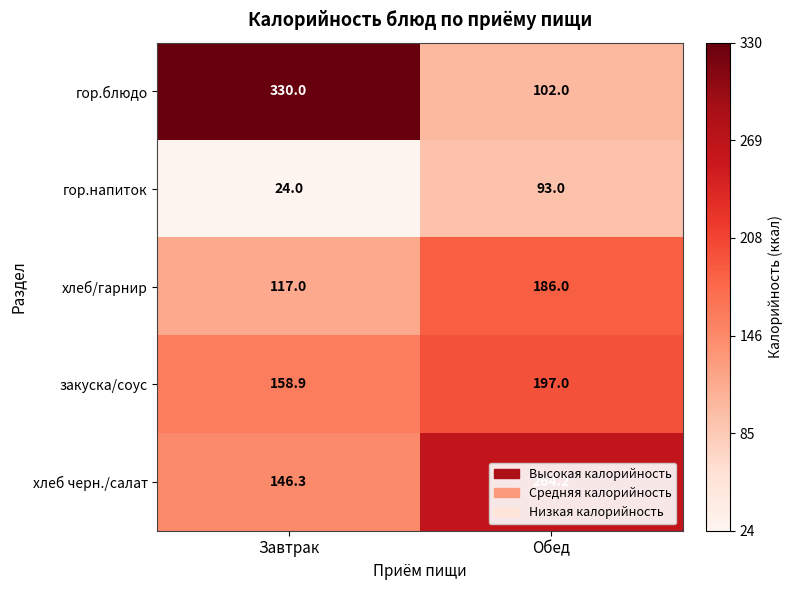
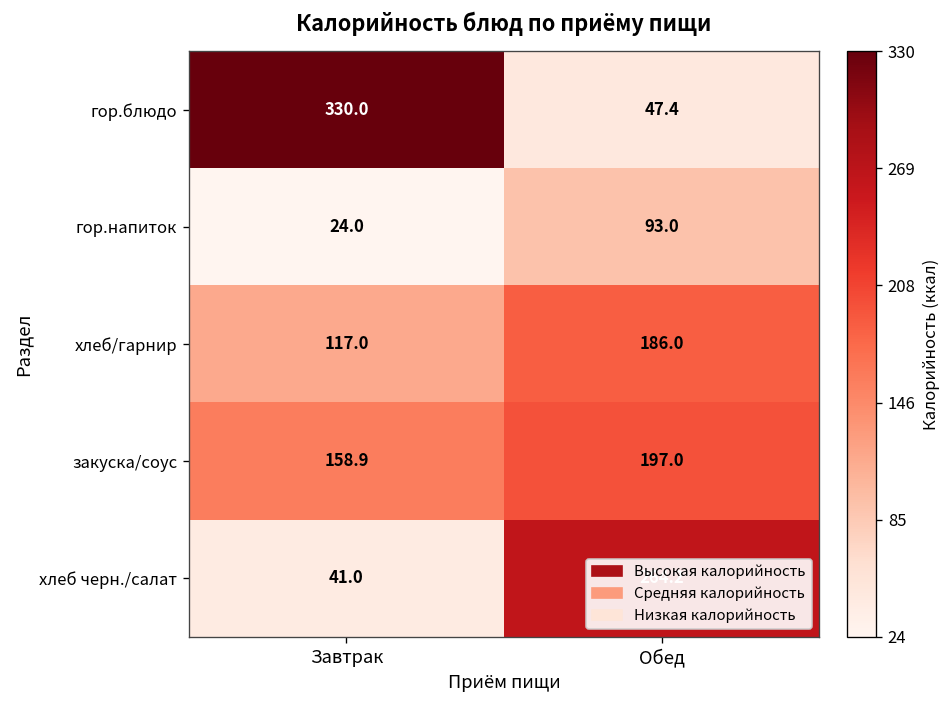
гор.блюдо, Обед: 102.0 -> 47.4
хлеб черн./салат, Завтрак: 146.3 -> 41.0
